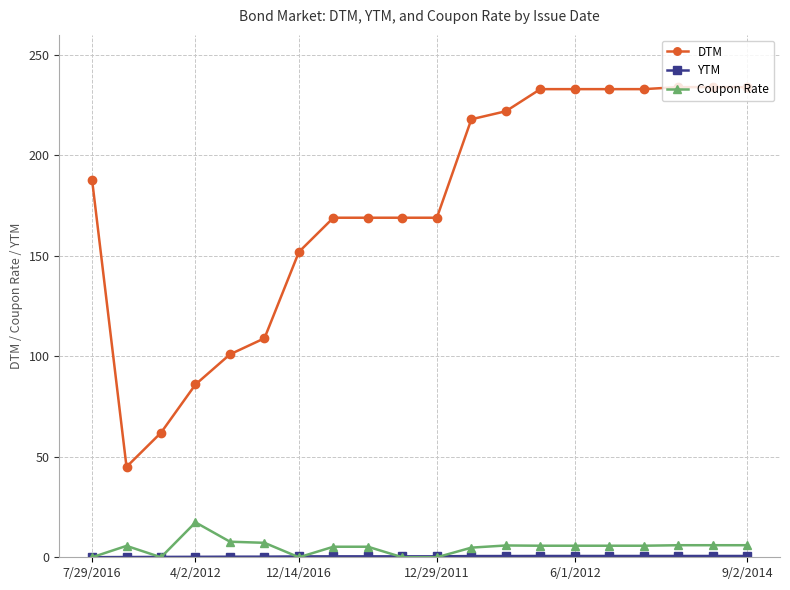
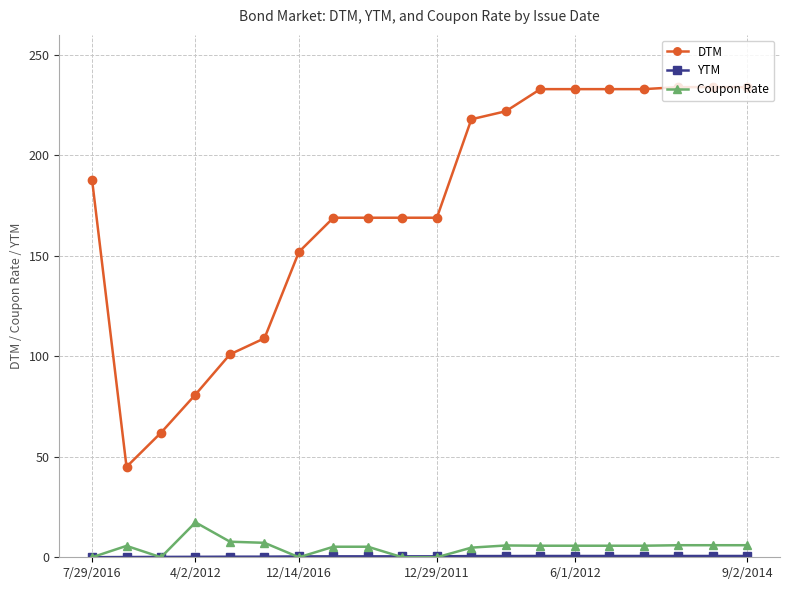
DTM, 4/2/2012: 86 -> 81
